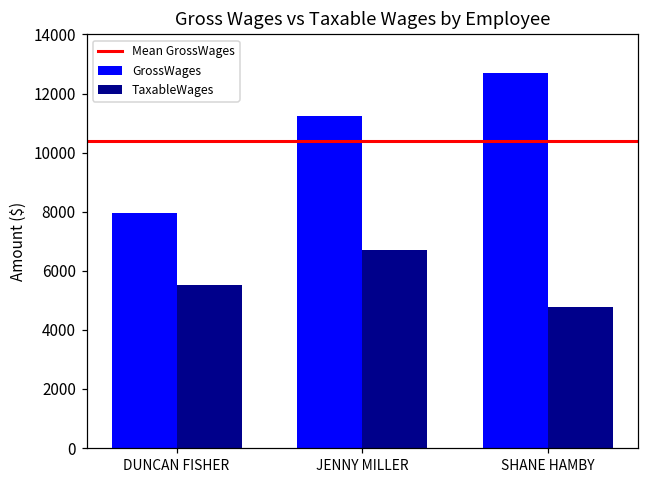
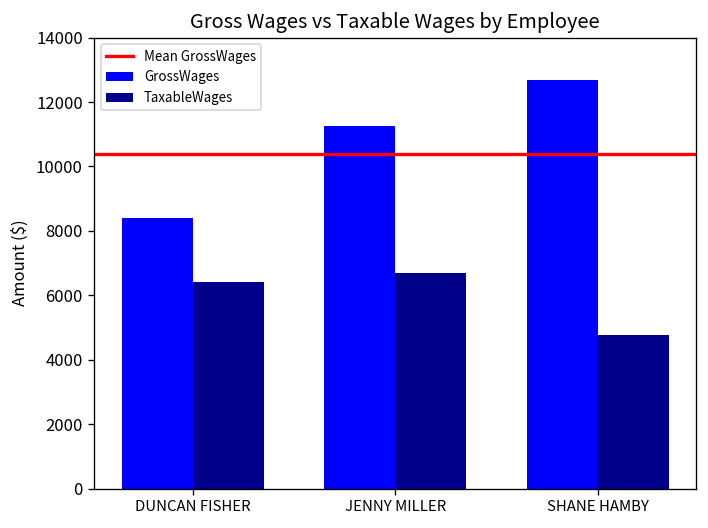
GrossWages, DUNCAN FISHER: 8000 -> 8400
TaxableWages, DUNCAN FISHER: 5500 -> 6400
